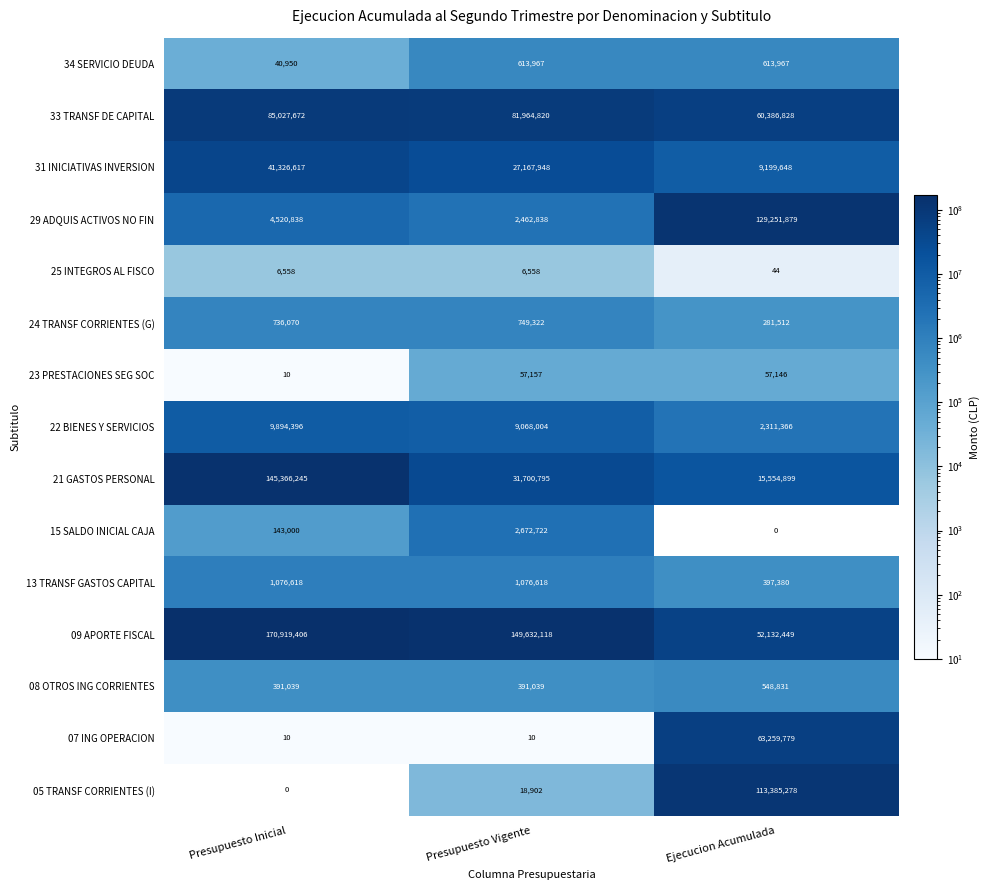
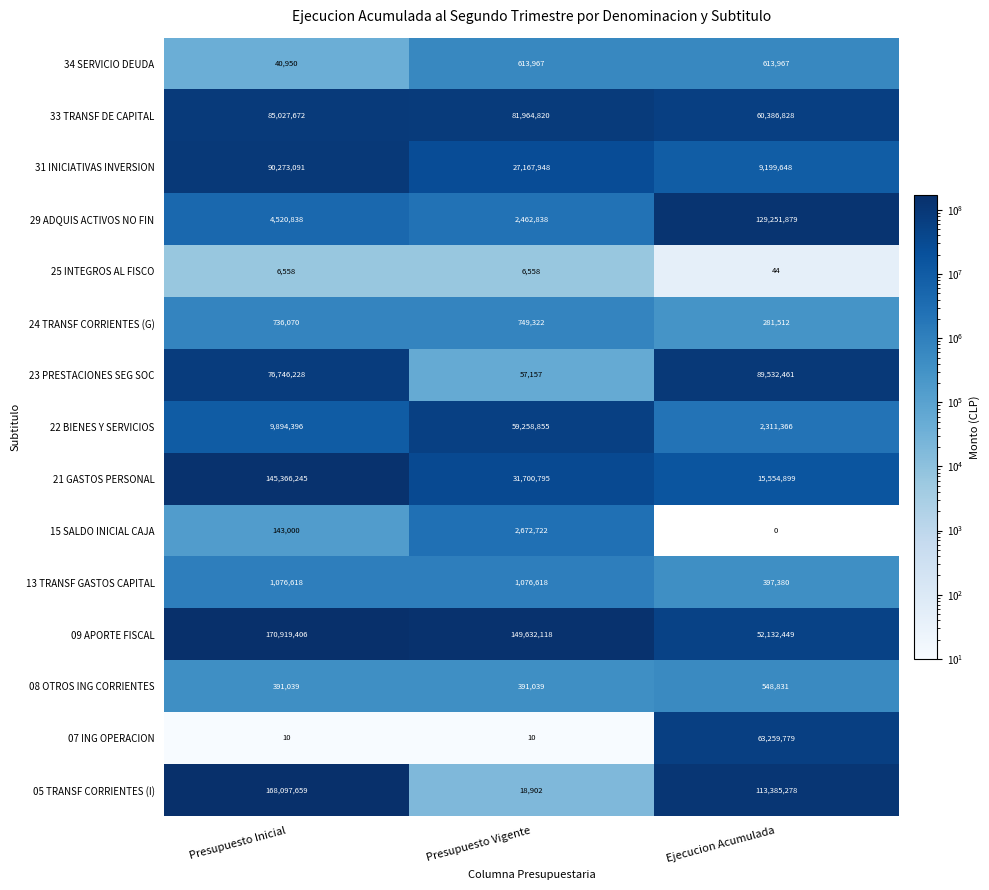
31 INICIATIVAS INVERSION, Presupuesto Inicial: 41,326,617 -> 90,273,091
23 PRESTACIONES SEG SOC, Presupuesto Inicial: 10 -> 76,746,228
23 PRESTACIONES SEG SOC, Ejecucion Acumulada: 57,146 -> 89,532,461
22 BIENES Y SERVICIOS, Presupuesto Vigente: 9,068,004 -> 59,258,855
05 TRANSF CORRIENTES (I), Presupuesto Inicial: 0 -> 168,097,659
